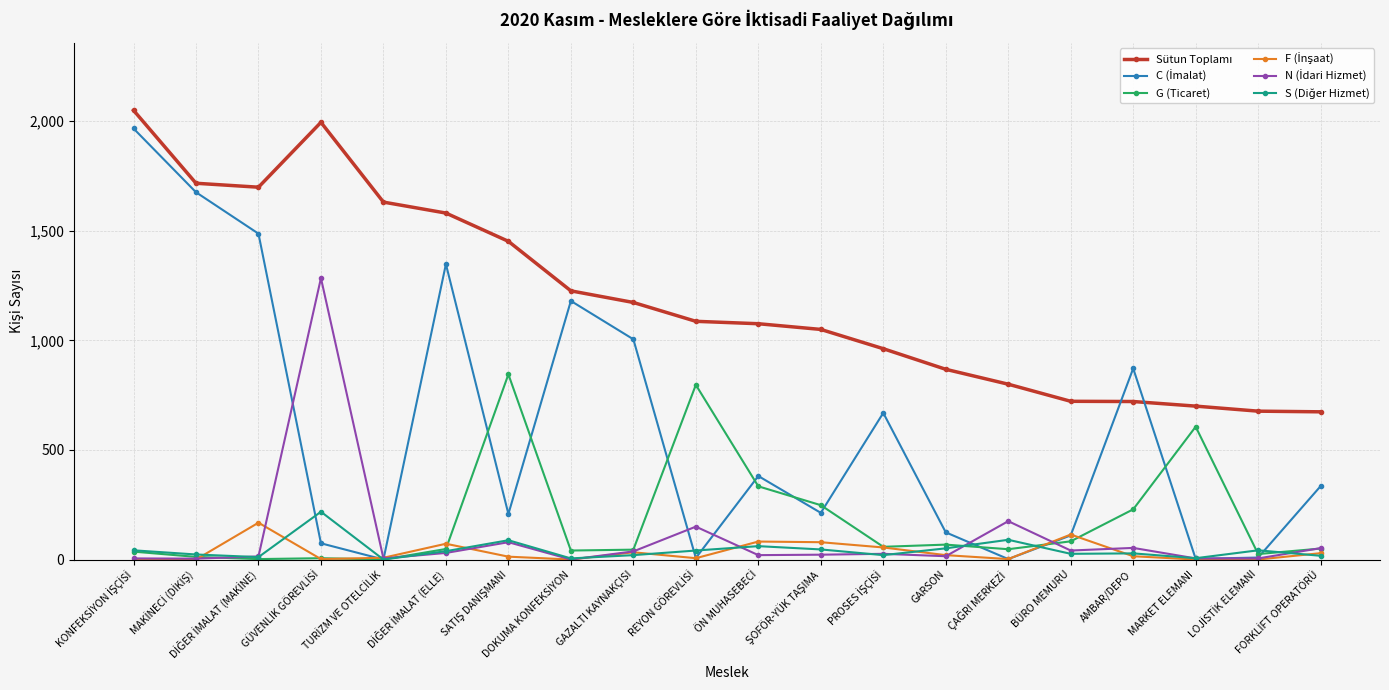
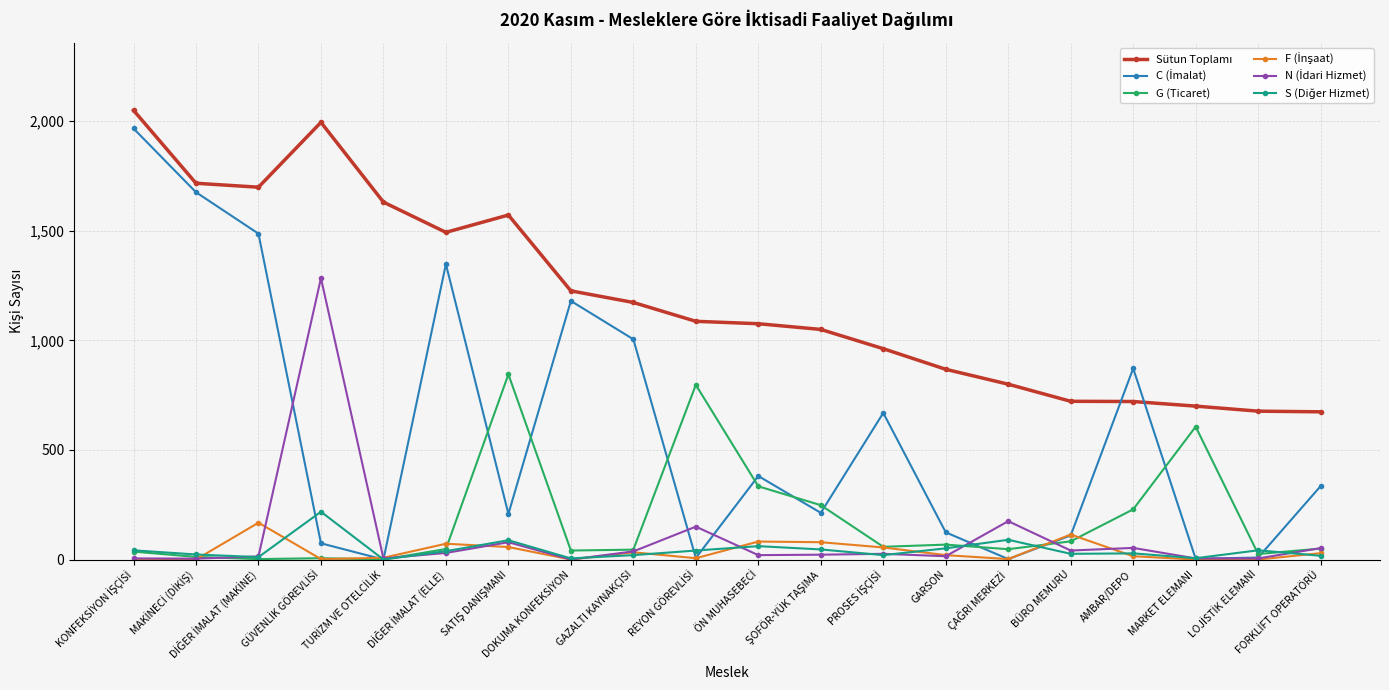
Sütun Toplamı, DİĞER İMALAT (ELLE): 1,580 -> 1,490
Sütun Toplamı, SATIŞ DANIŞMANI: 1,450 -> 1,570
F (İnşaat), SATIŞ DANIŞMANI: 10 -> 60
